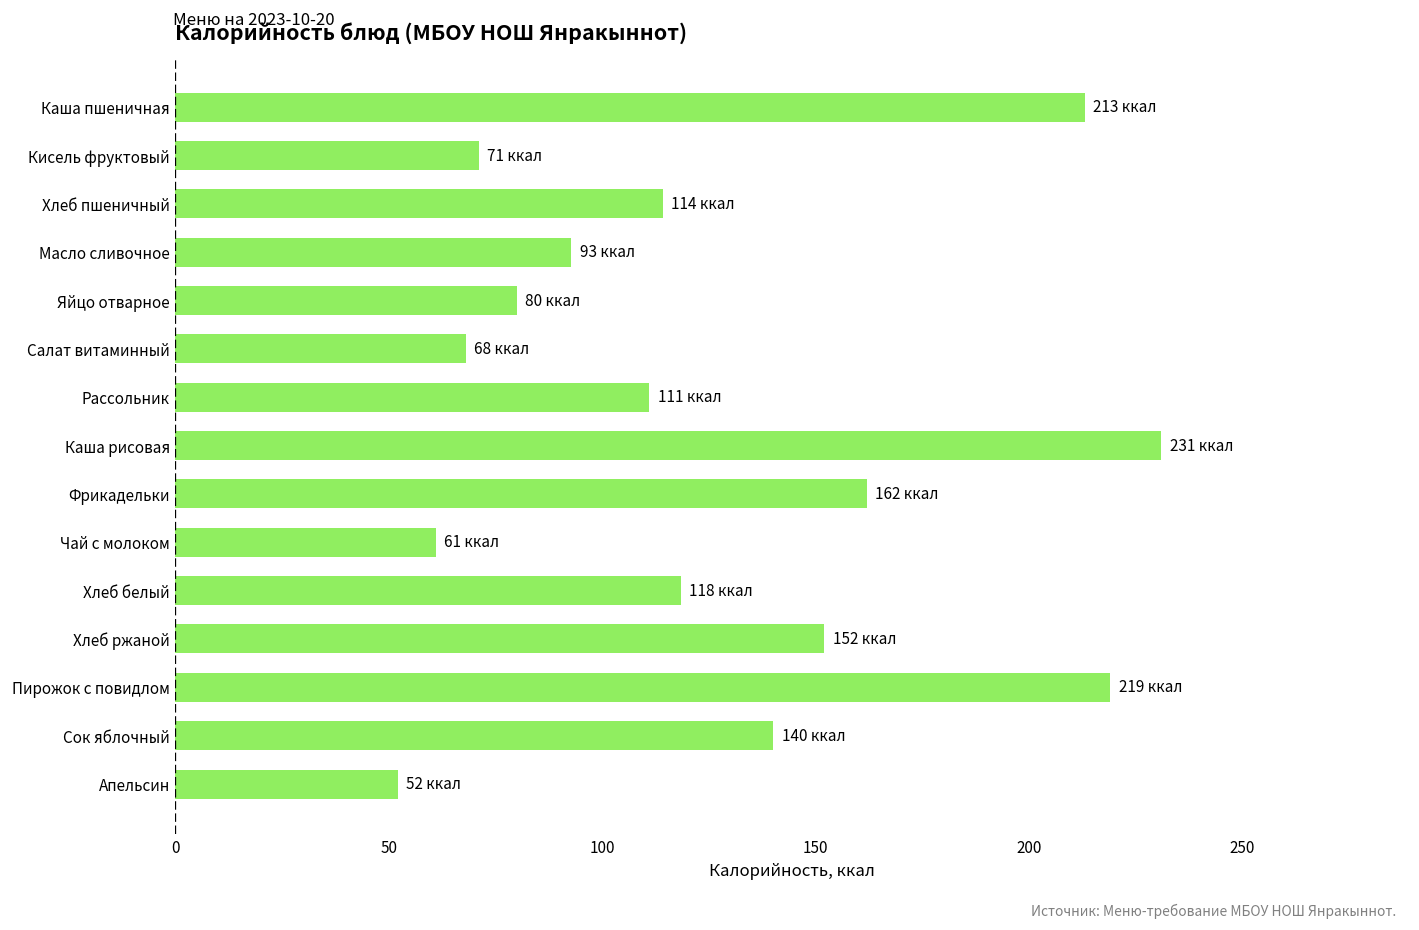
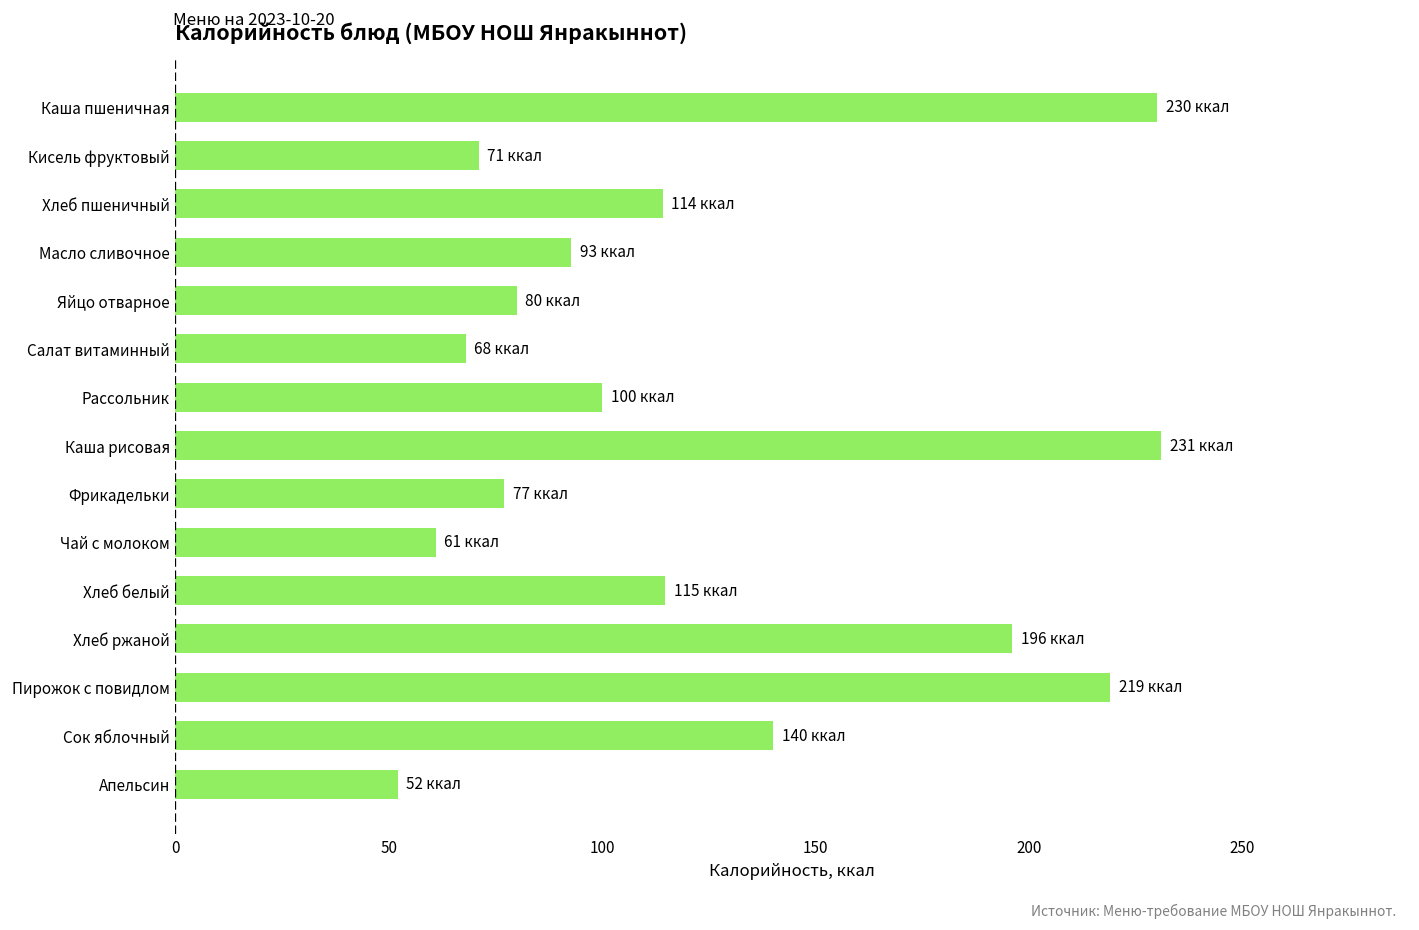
Каша пшеничная: 213 -> 230
Рассольник: 111 -> 100
Фрикадельки: 162 -> 77
Хлеб белый: 118 -> 115
Хлеб ржаной: 152 -> 196
